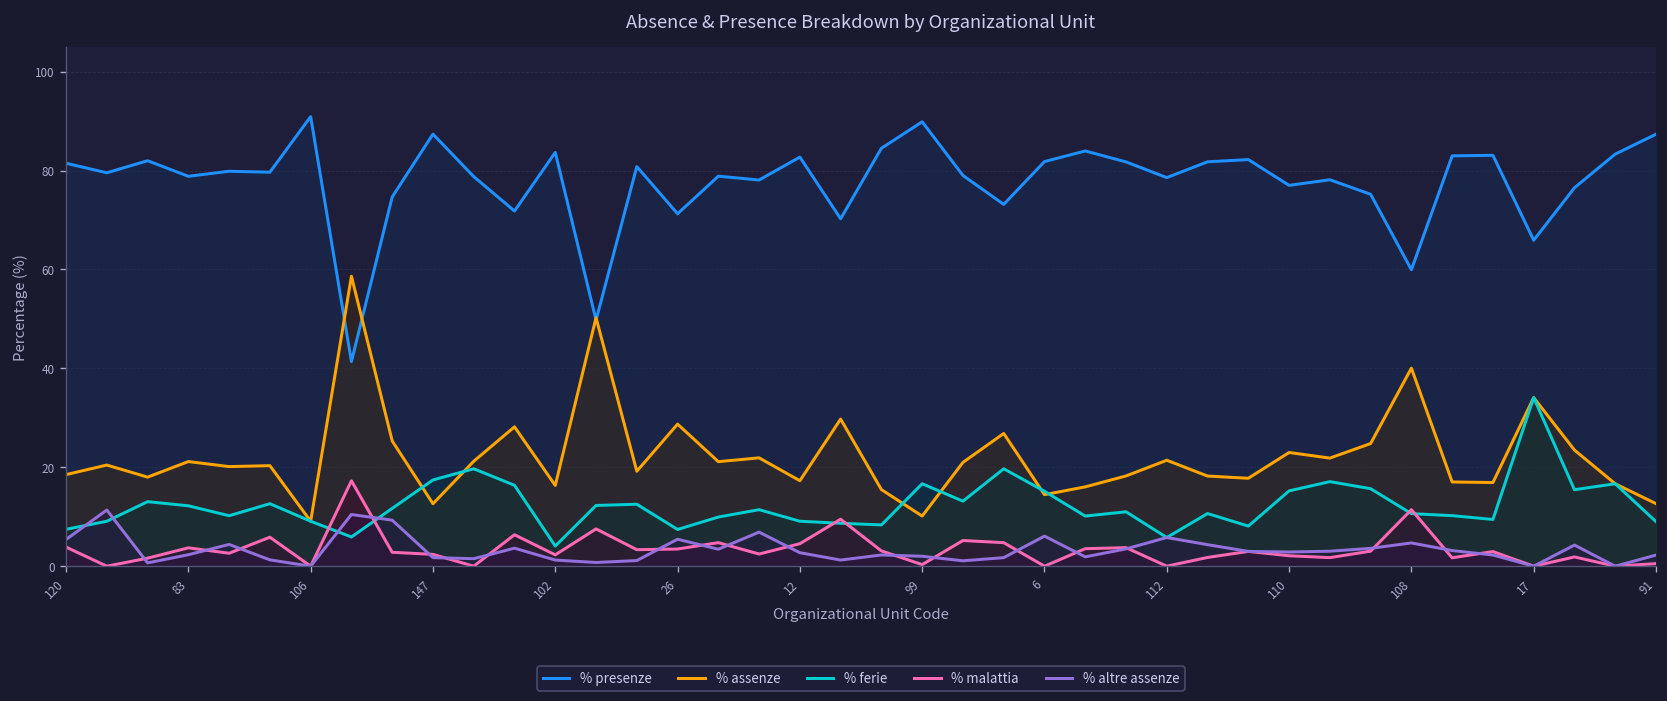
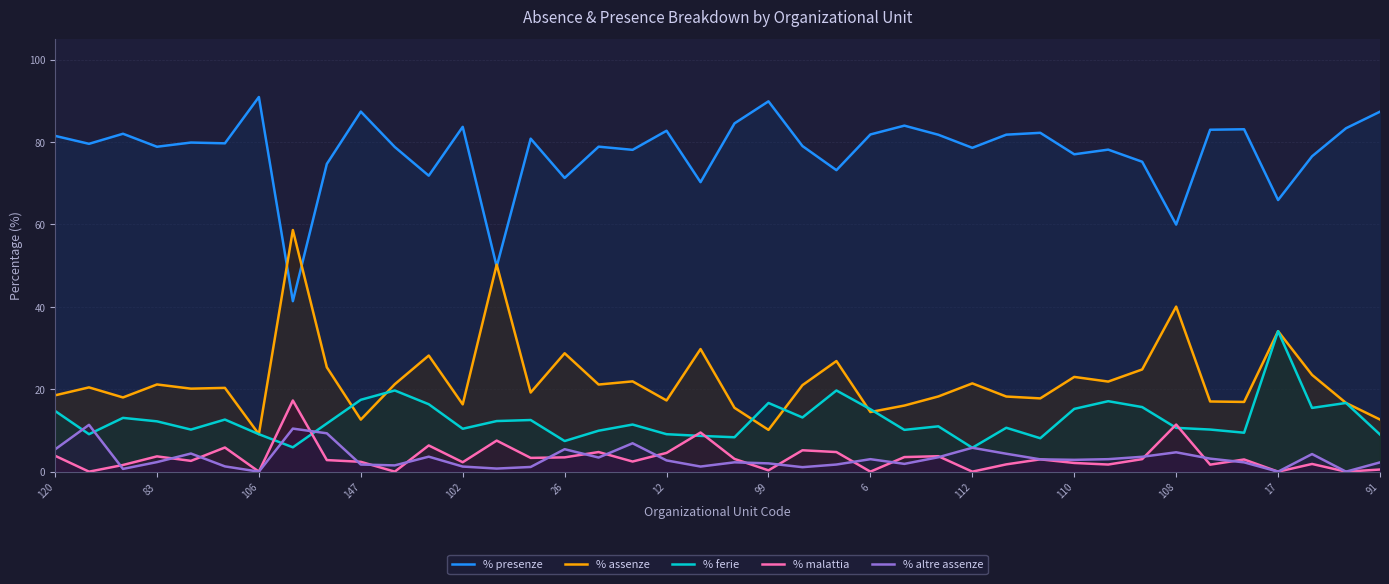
% ferie, 120: 7 -> 15
% ferie, 102: 4 -> 10
% altre assenze, 6: 6 -> 3
